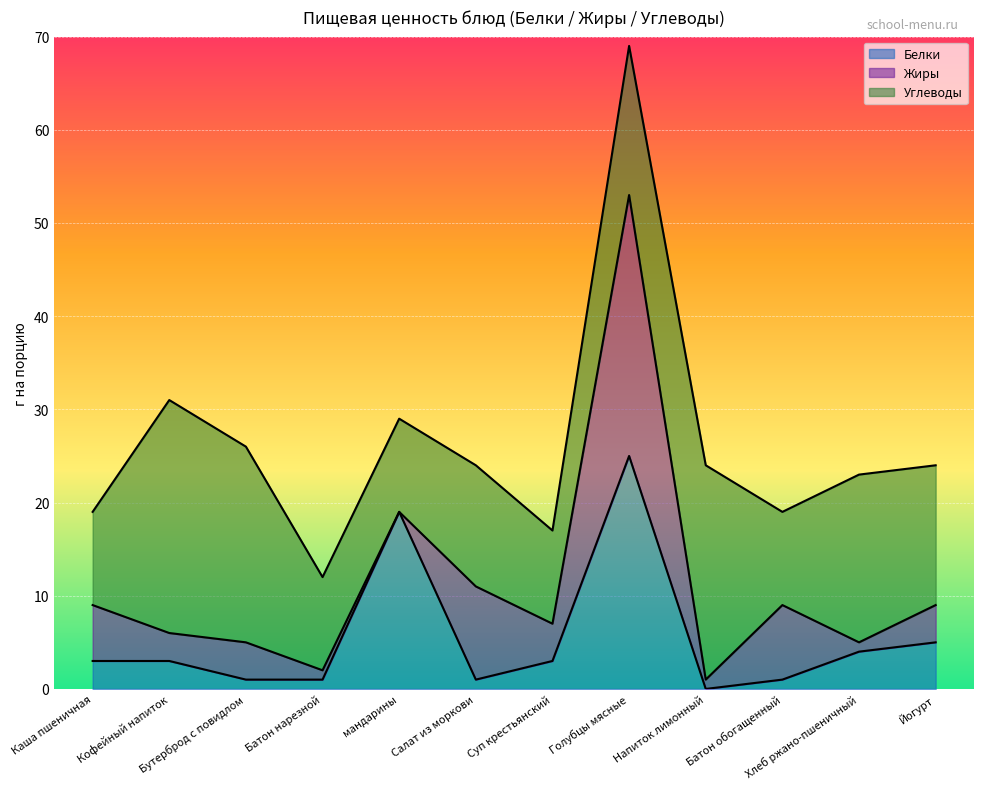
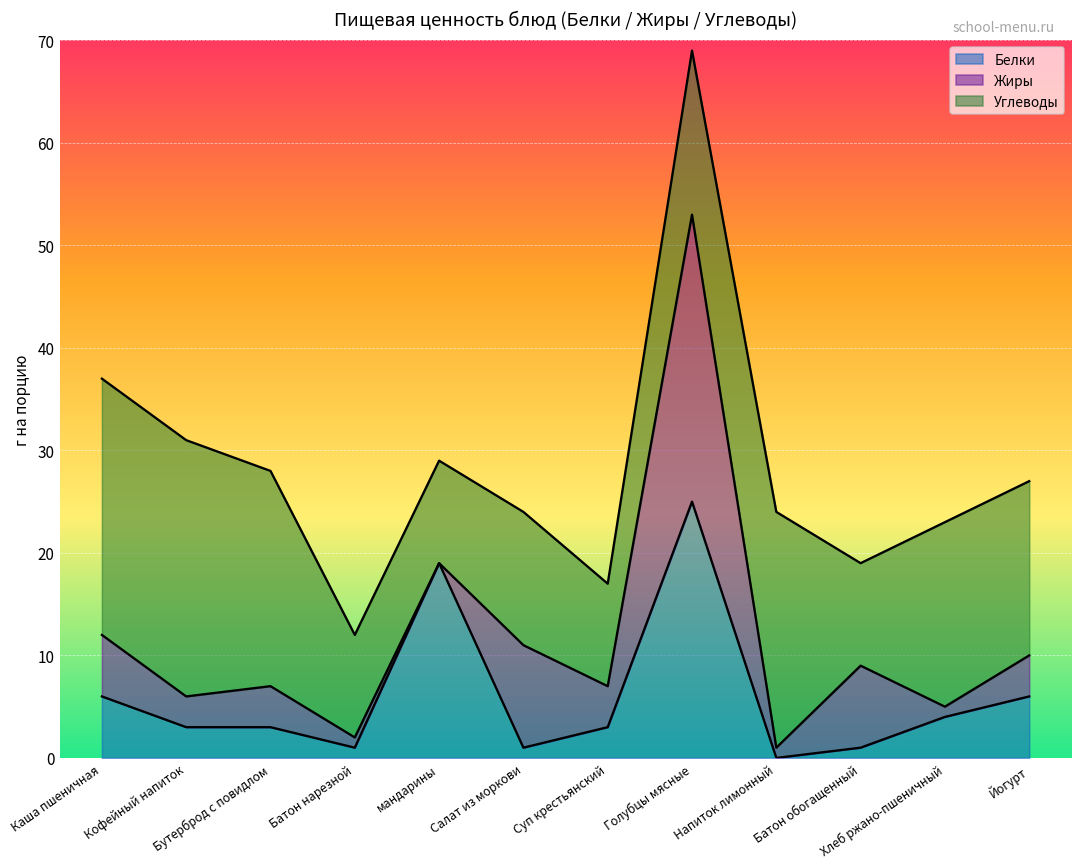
Белки, Каша пшеничная: 3 -> 6
Углеводы, Каша пшеничная: 10 -> 25
Белки, Бутерброд с повидлом: 1 -> 3
Белки, Йогурт: 5 -> 6
Углеводы, Йогурт: 15 -> 17
